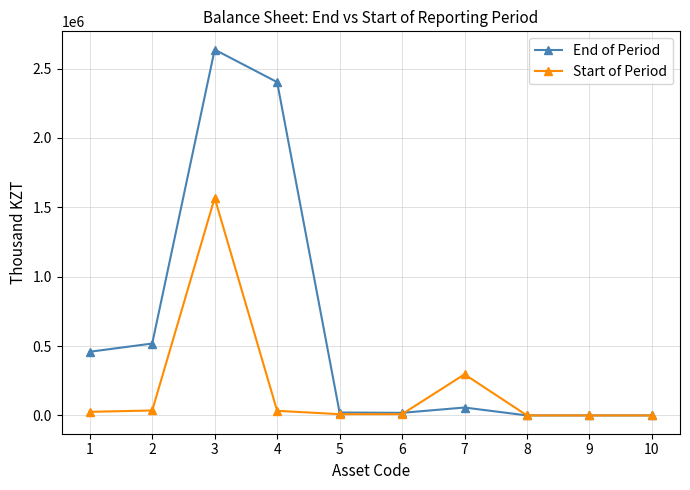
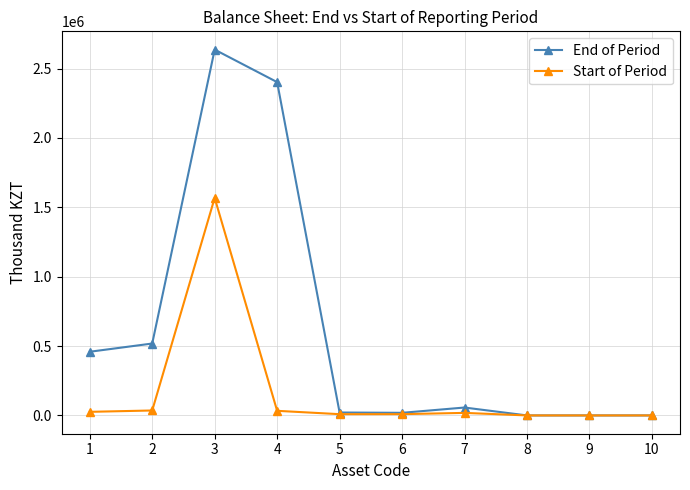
Start of Period, 7: 300000 -> 20000
